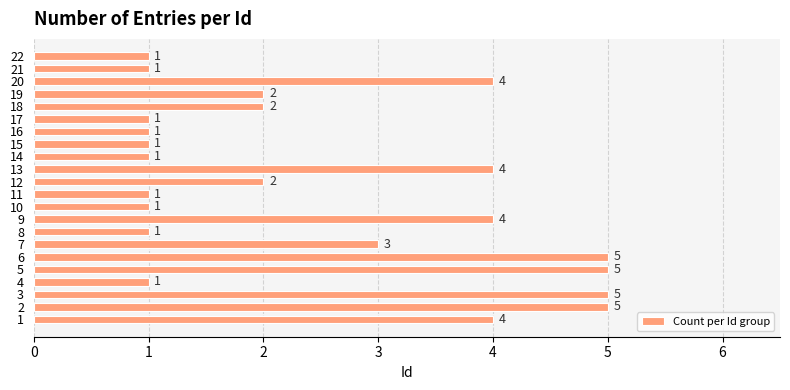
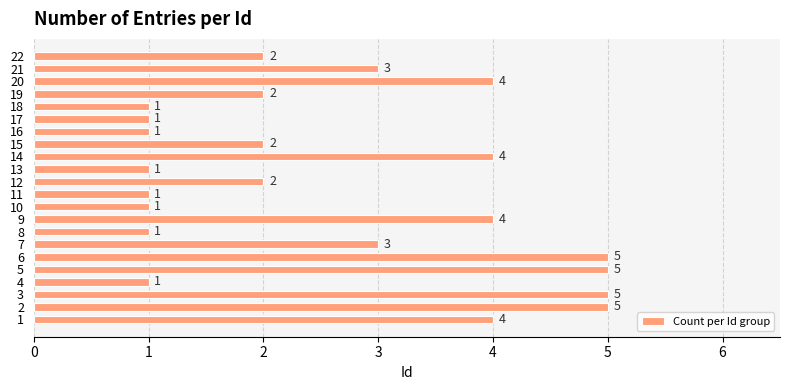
22: 1 -> 2
21: 1 -> 3
18: 2 -> 1
15: 1 -> 2
14: 1 -> 4
13: 4 -> 1
